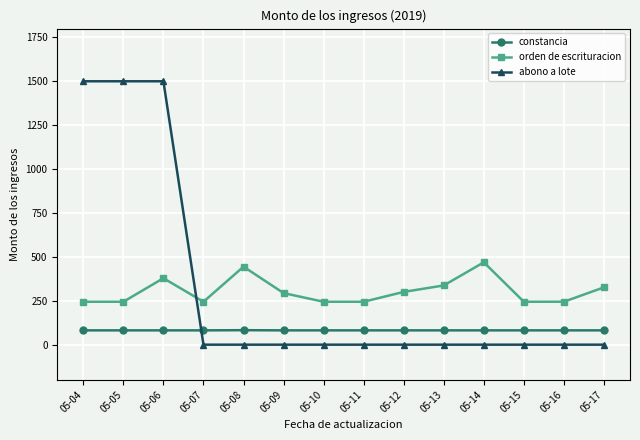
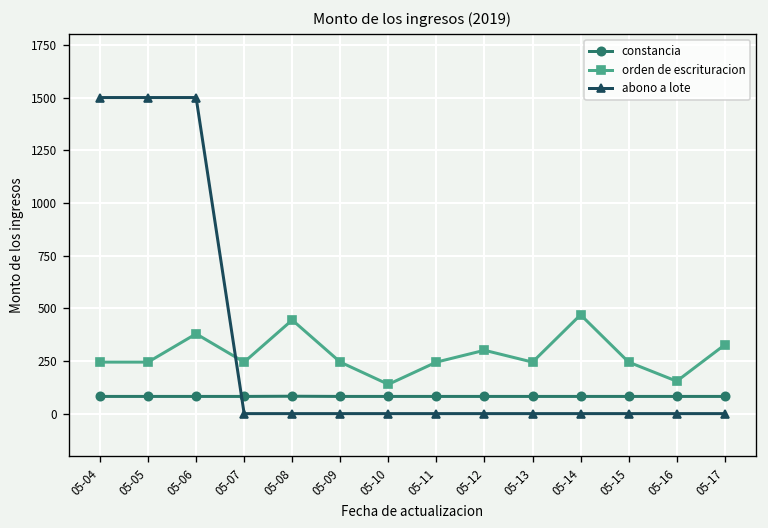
orden de escrituracion, 05-09: 290 -> 240
orden de escrituracion, 05-10: 240 -> 140
orden de escrituracion, 05-13: 340 -> 240
orden de escrituracion, 05-16: 240 -> 150
